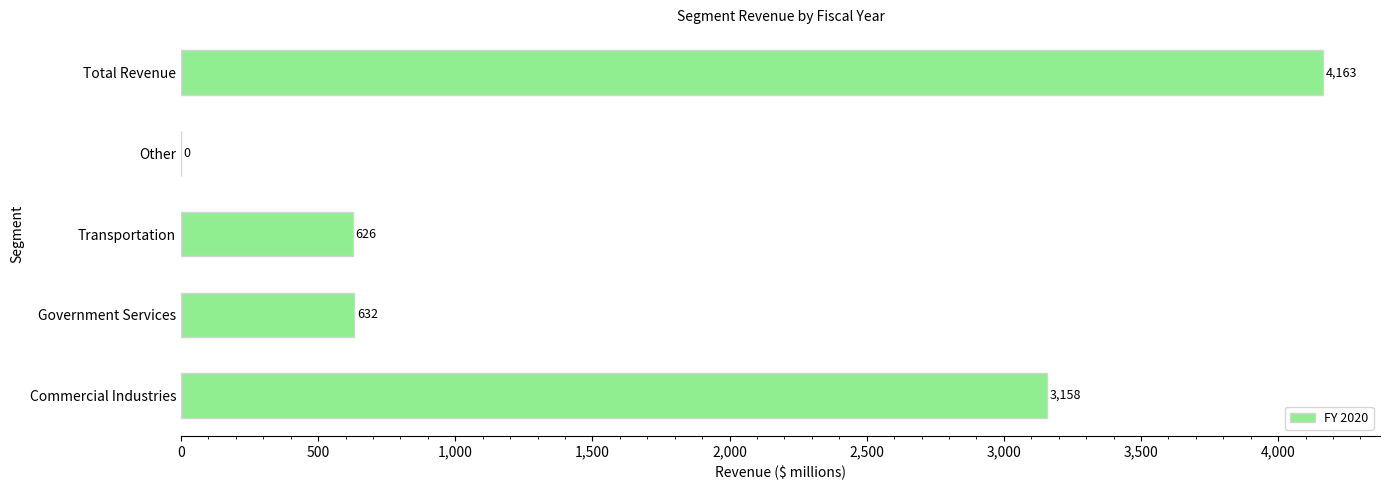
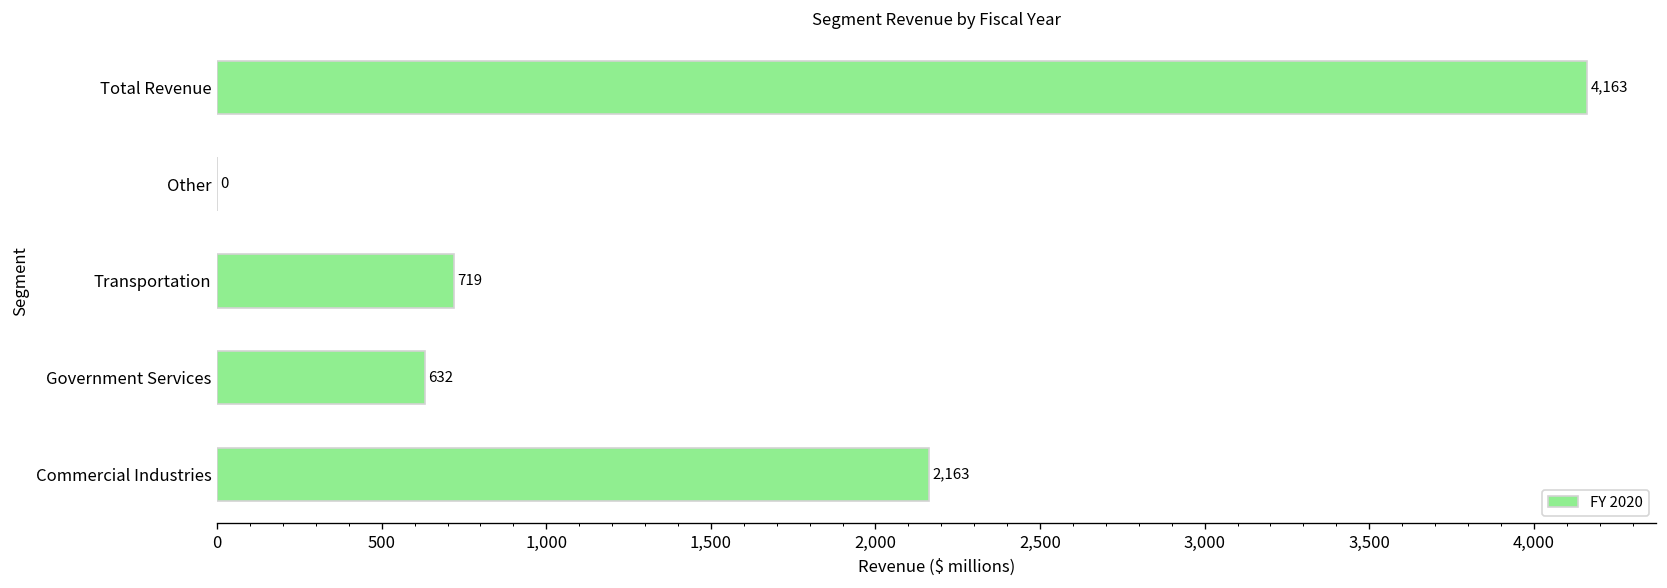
Transportation: 626 -> 719
Commercial Industries: 3,158 -> 2,163
